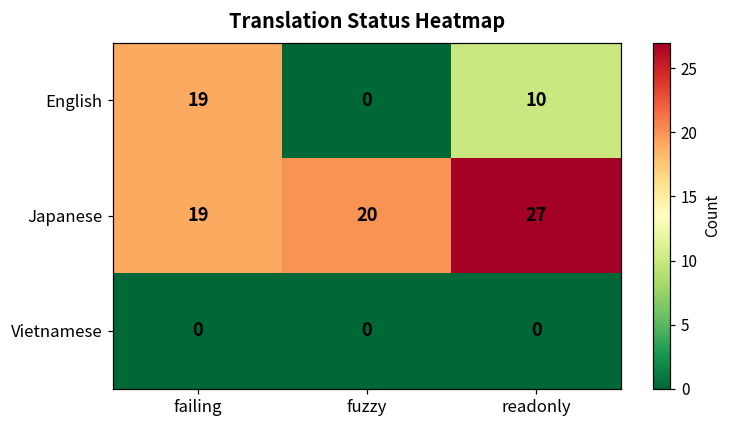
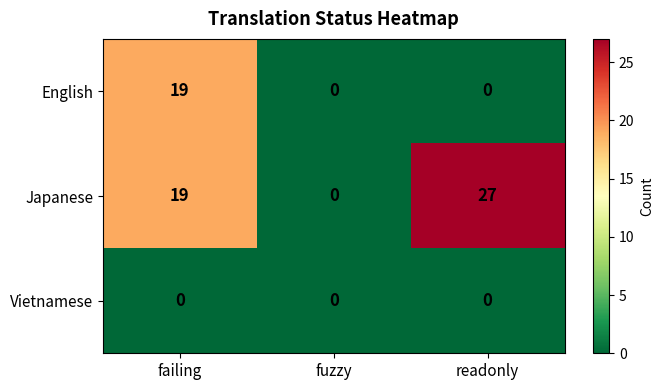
English, readonly: 10 -> 0
Japanese, fuzzy: 20 -> 0
